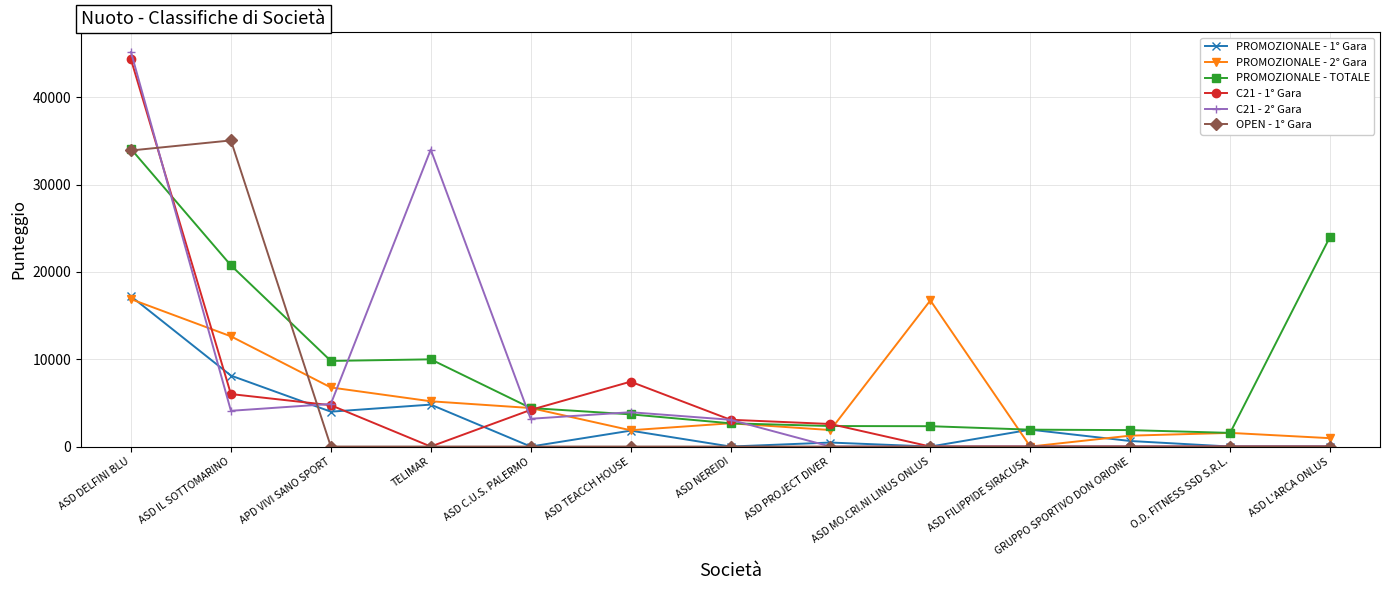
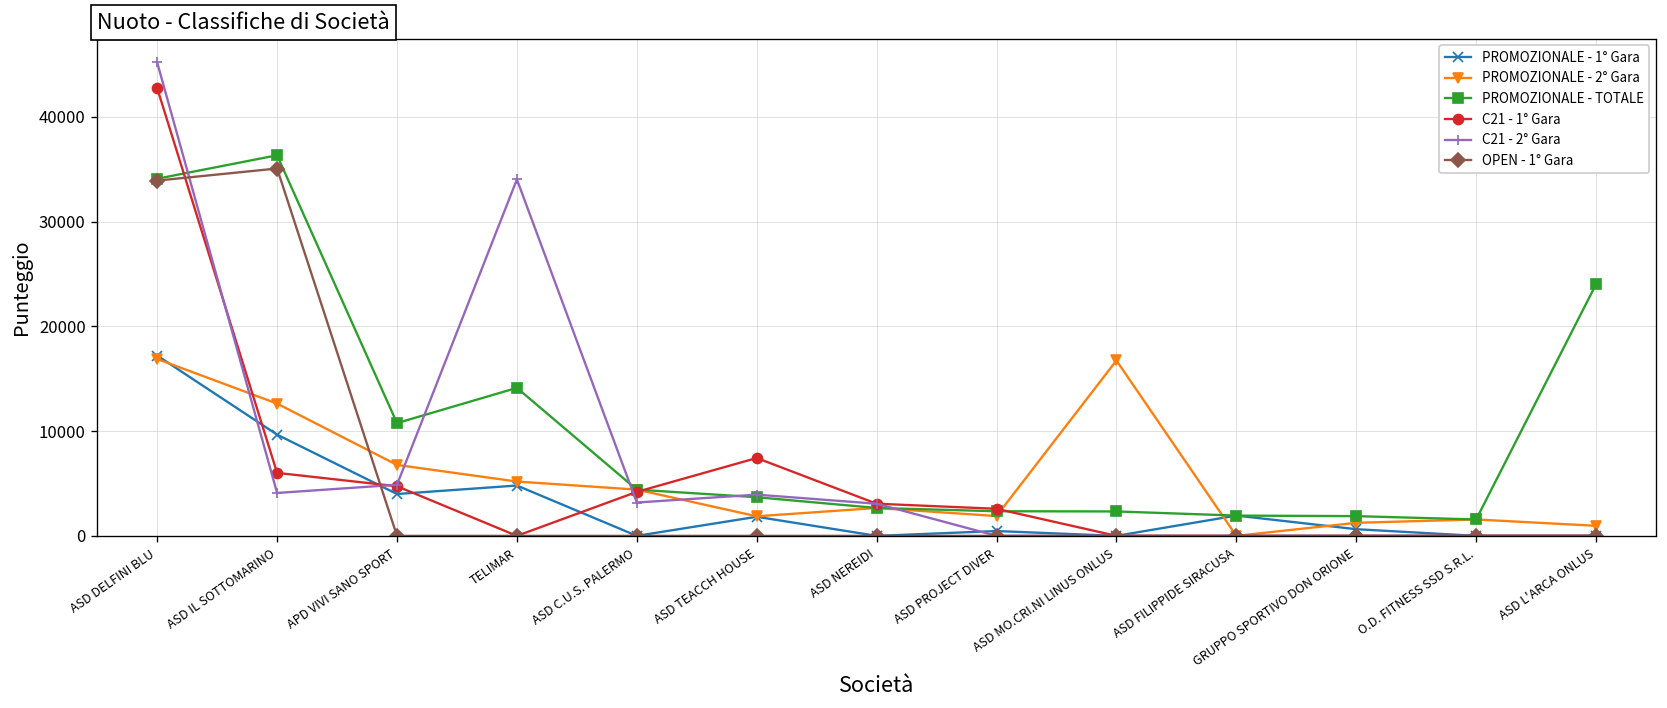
C21 - 1° Gara, ASD DELFINI BLU: 44000 -> 43000
PROMOZIONALE - 1° Gara, ASD IL SOTTOMARINO: 8000 -> 10000
PROMOZIONALE - TOTALE, ASD IL SOTTOMARINO: 21000 -> 36000
PROMOZIONALE - TOTALE, APD VIVI SANO SPORT: 10000 -> 11000
PROMOZIONALE - TOTALE, TELIMAR: 10000 -> 14000
